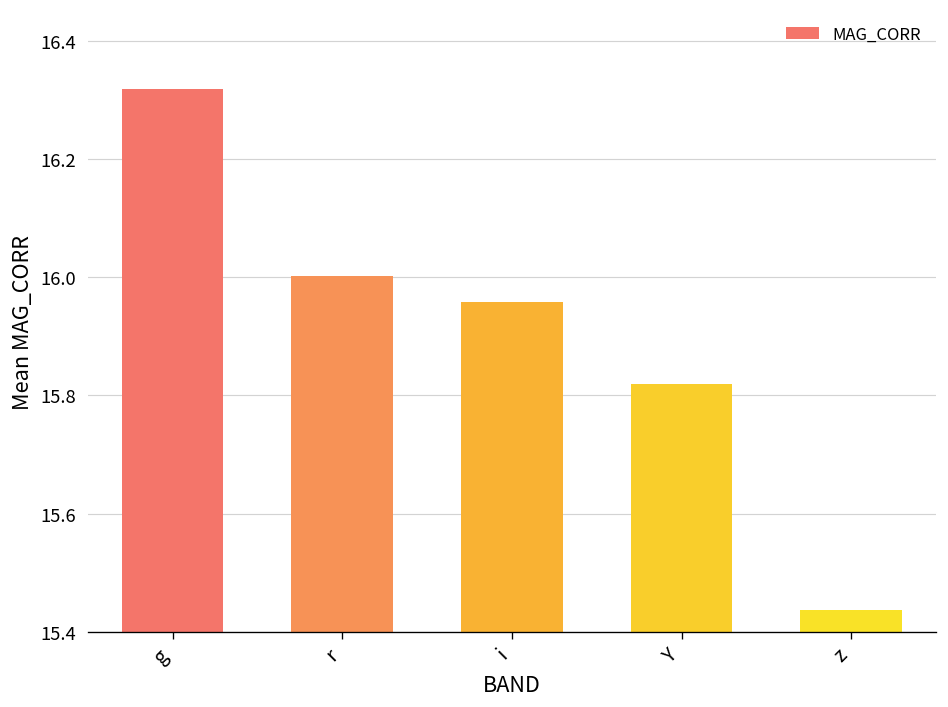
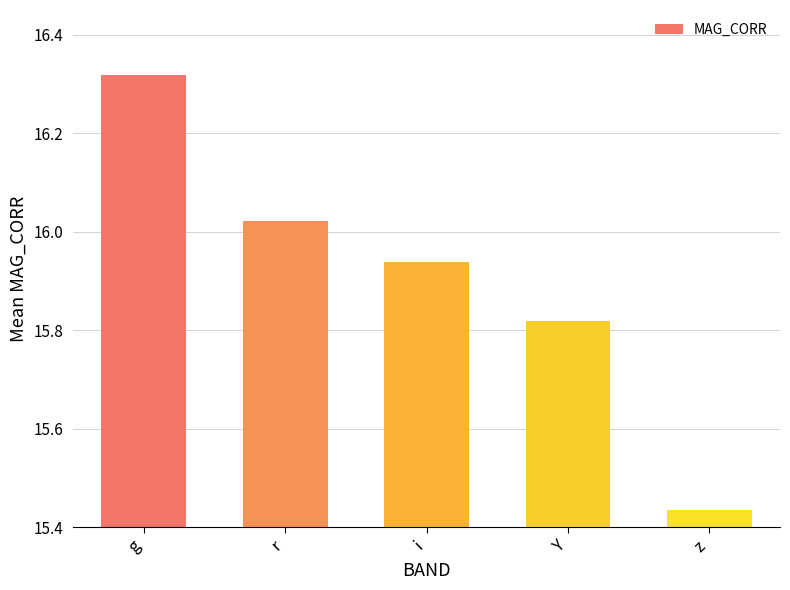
r: 16.00 -> 16.02
i: 15.96 -> 15.94
